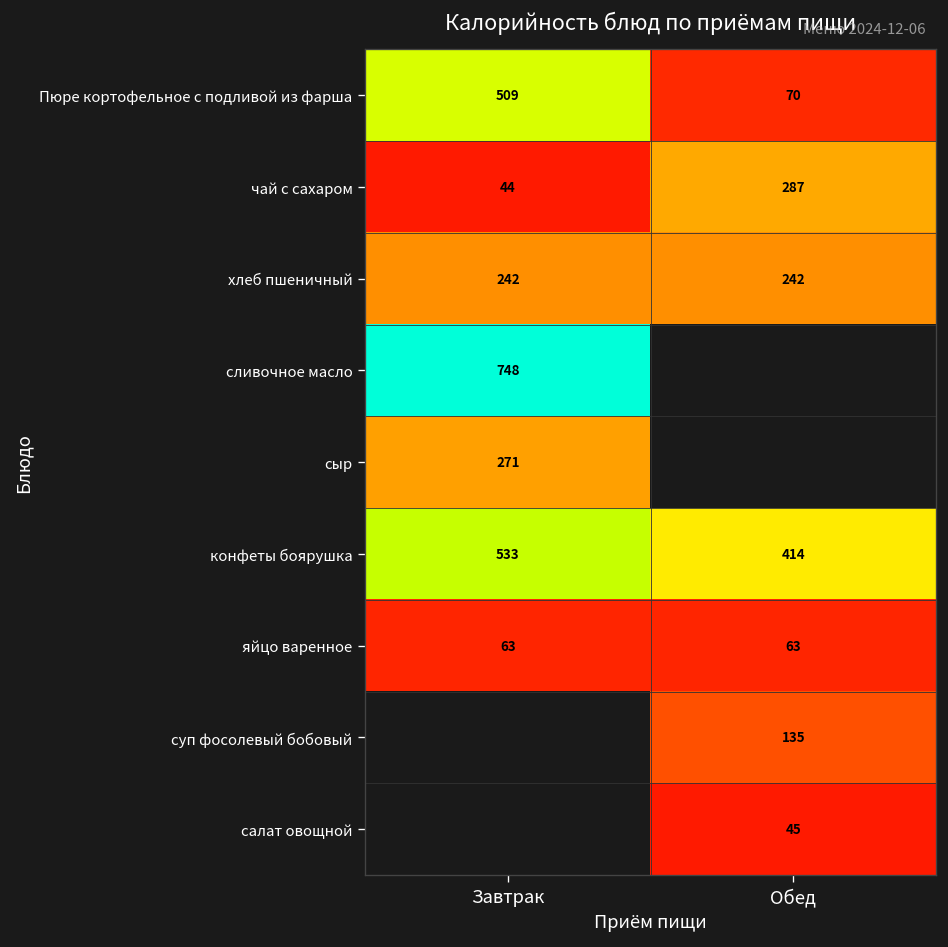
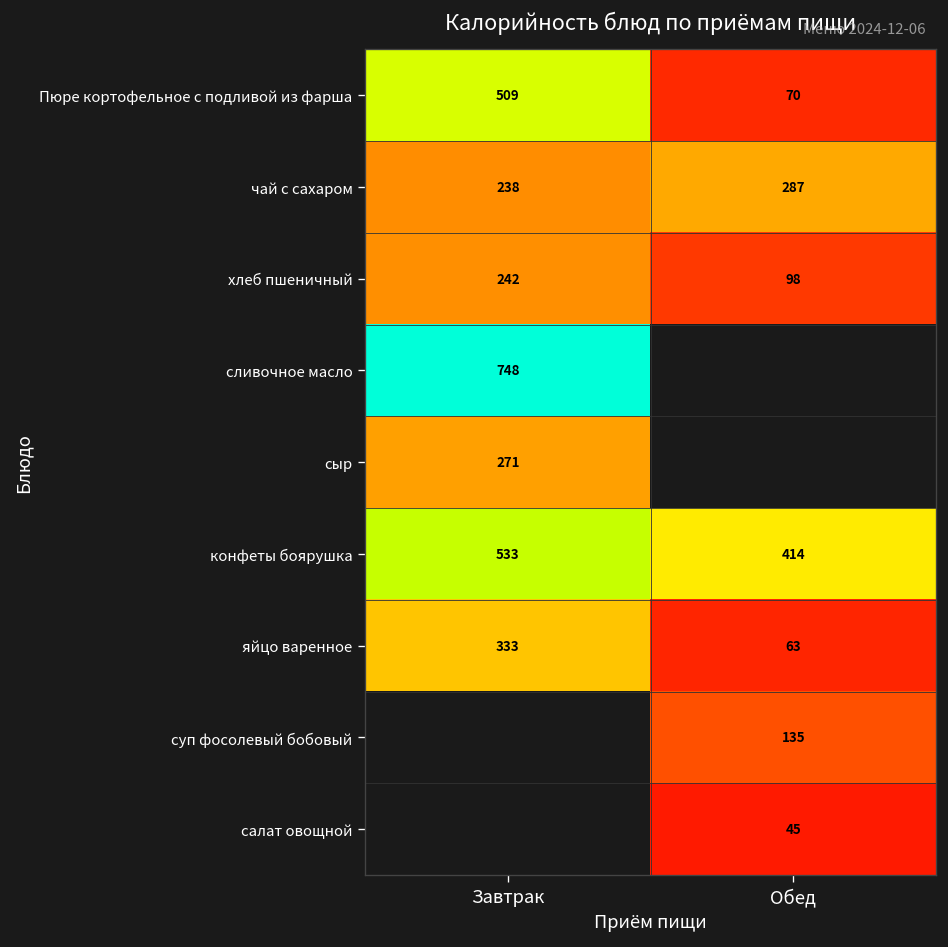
чай с сахаром, Завтрак: 44 -> 238
хлеб пшеничный, Обед: 242 -> 98
яйцо варенное, Завтрак: 63 -> 333
